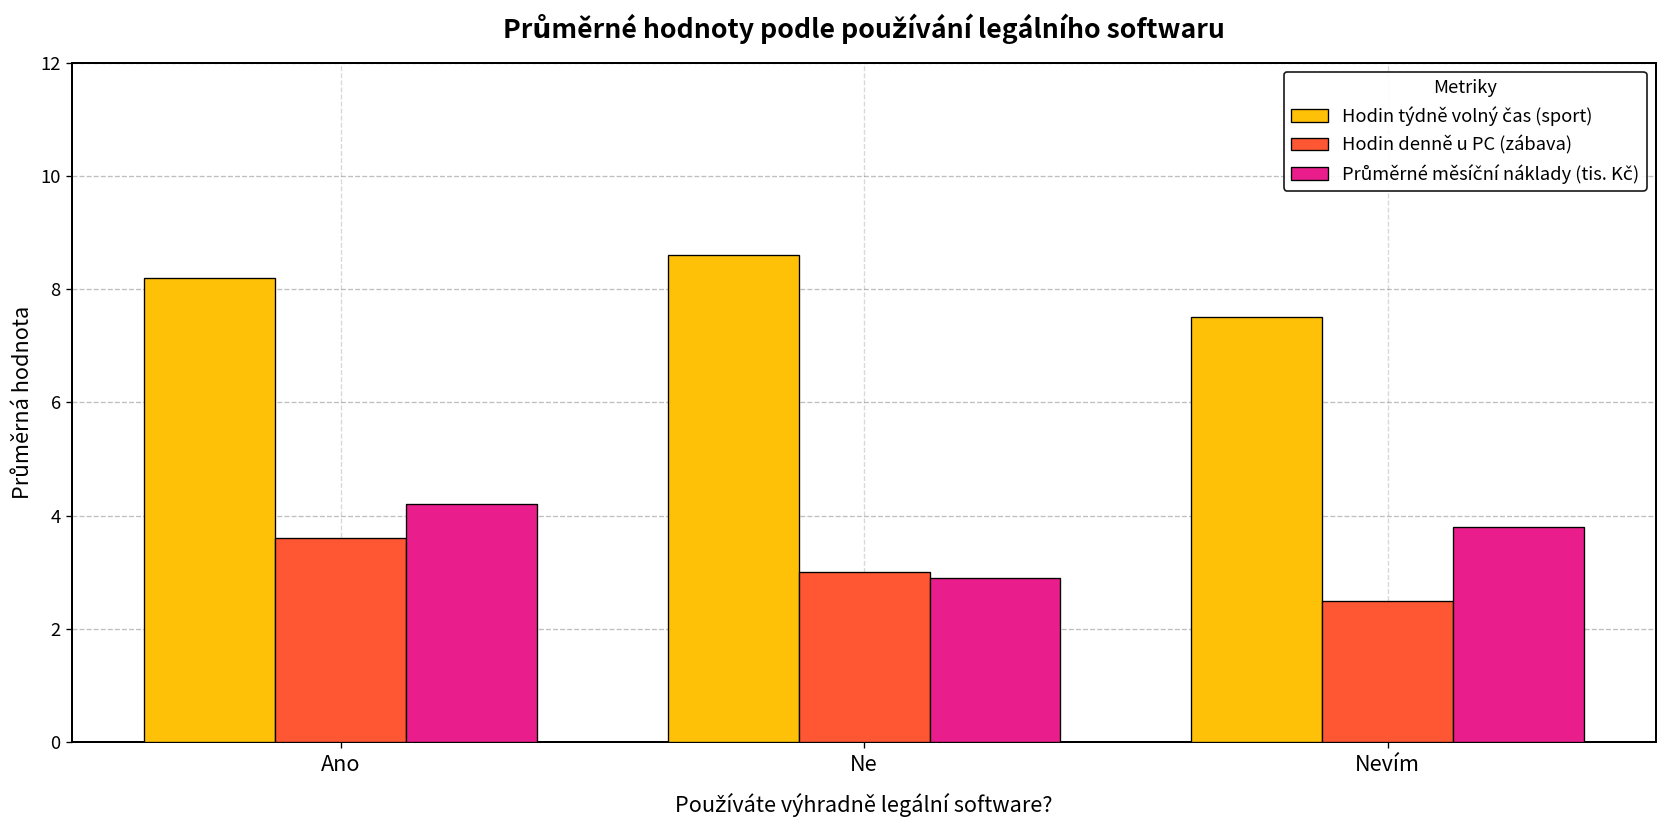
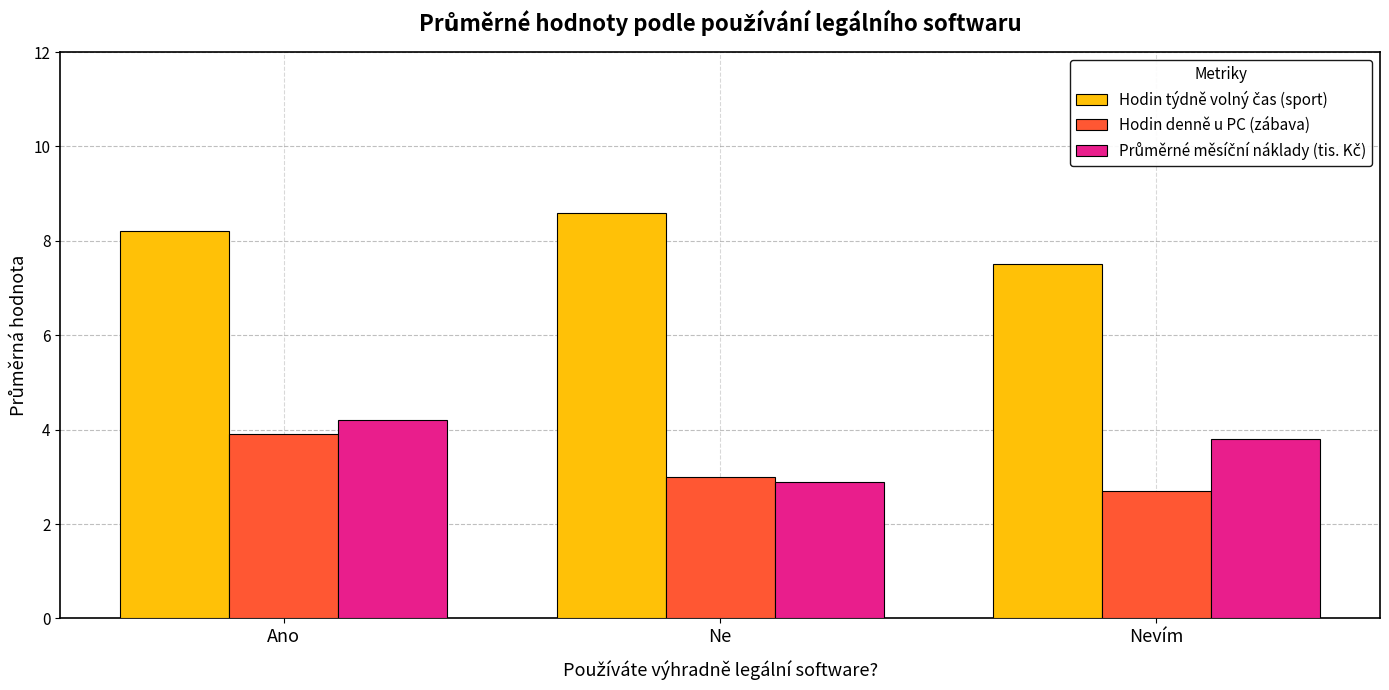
Hodin denně u PC (zábava), Ano: 3.6 -> 3.9
Hodin denně u PC (zábava), Nevím: 2.5 -> 2.7
